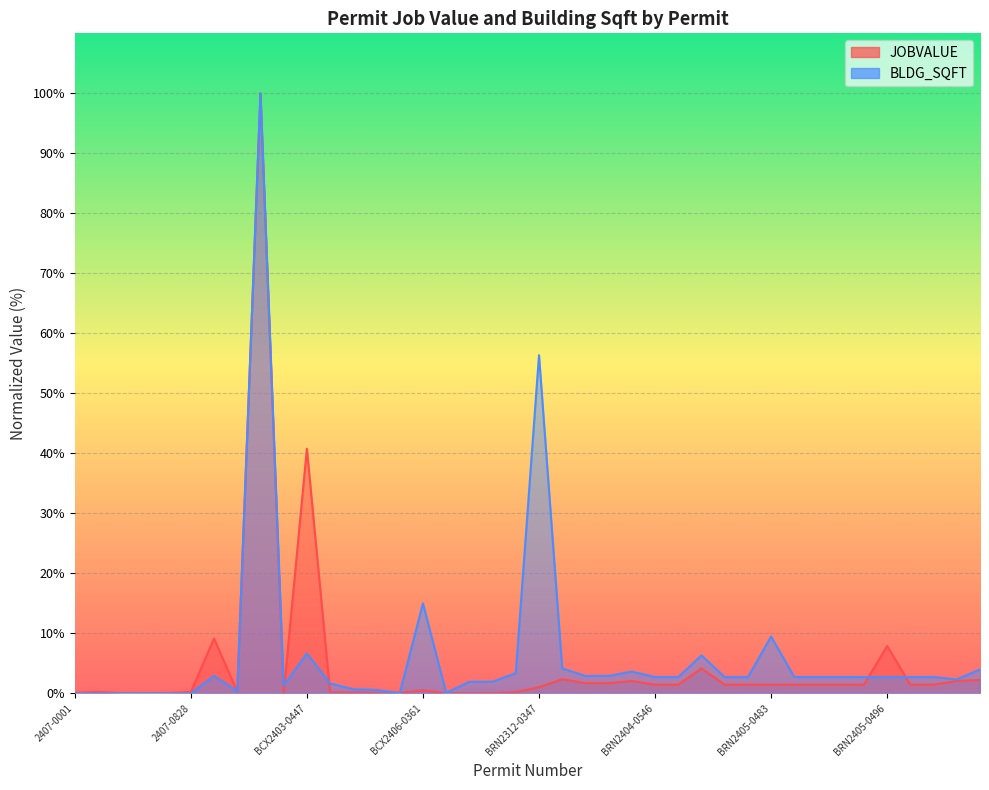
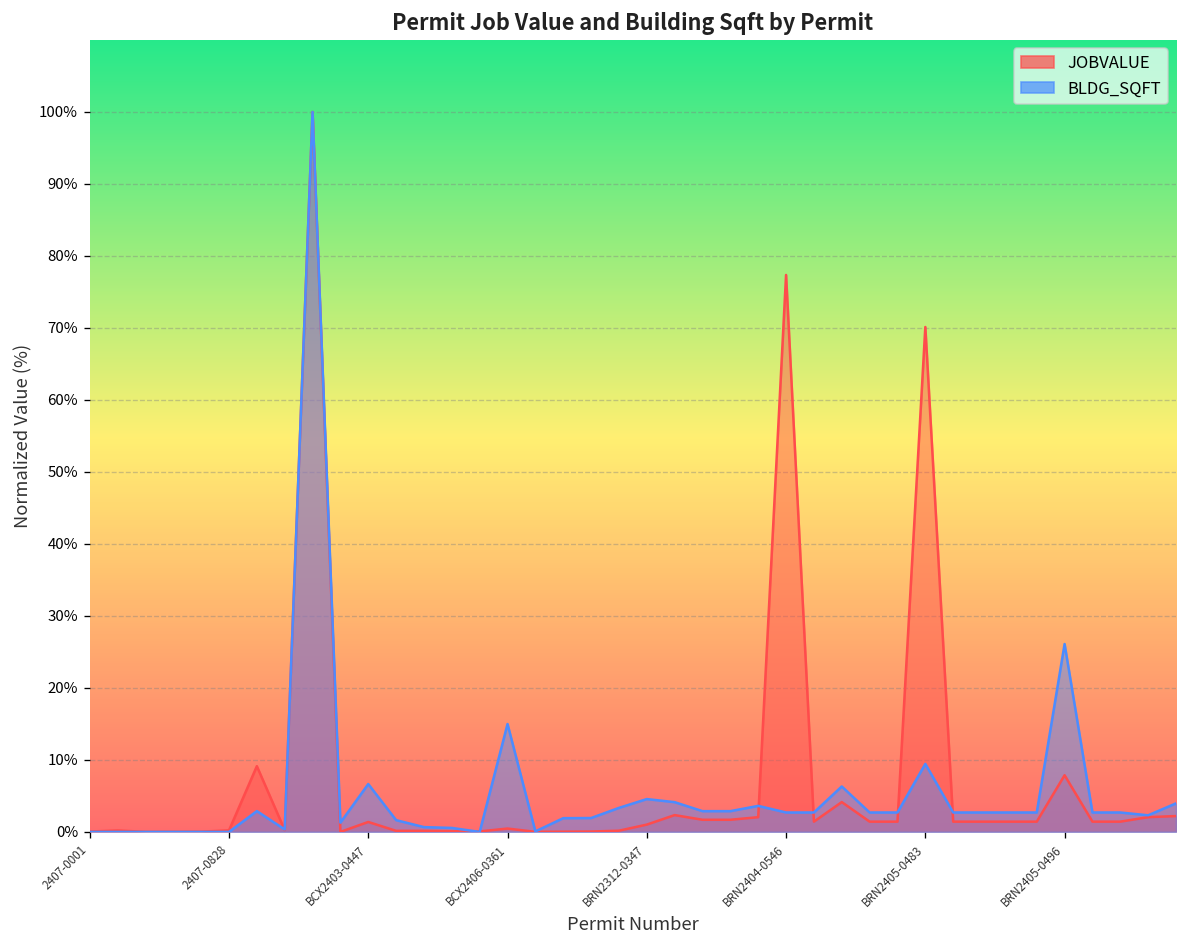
JOBVALUE, BCX2403-0447: 41% -> 1%
BLDG_SQFT, BRN2312-0347: 56% -> 5%
JOBVALUE, BRN2404-0546: 1% -> 77%
JOBVALUE, BRN2405-0483: 1% -> 70%
BLDG_SQFT, BRN2405-0496: 3% -> 26%
